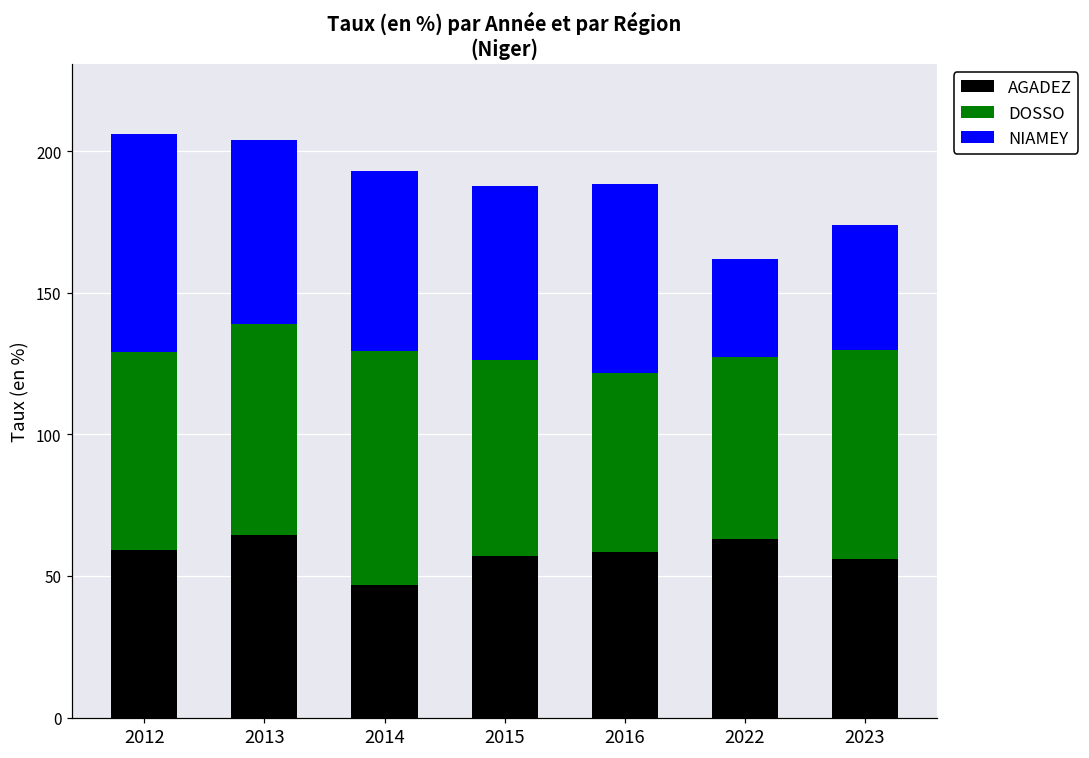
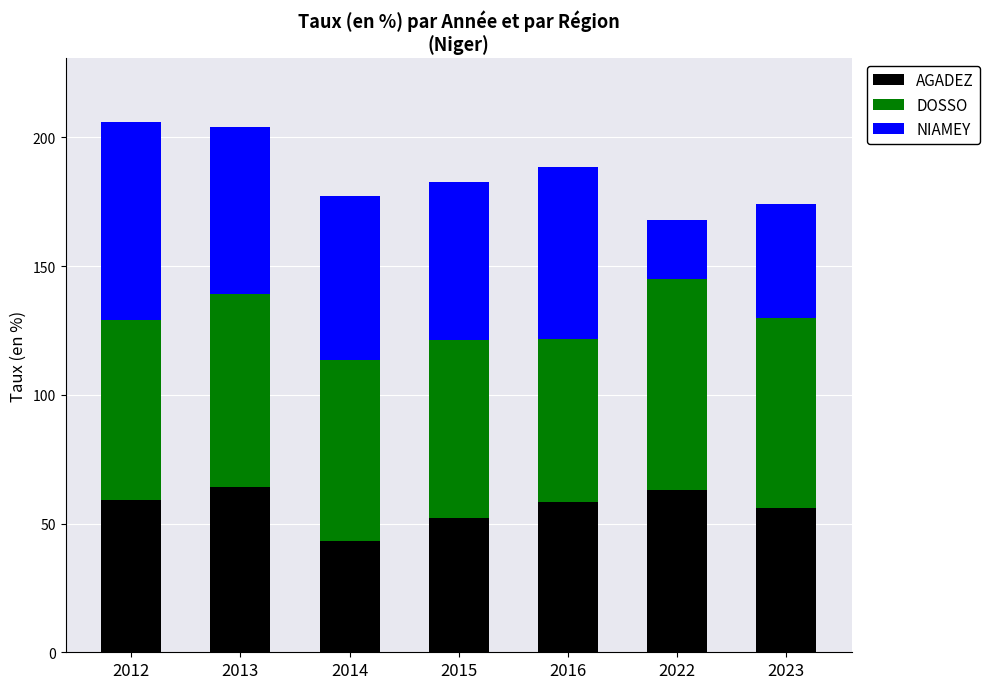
AGADEZ, 2014: 47 -> 43
DOSSO, 2014: 83 -> 70
AGADEZ, 2015: 57 -> 52
DOSSO, 2022: 64 -> 82
NIAMEY, 2022: 35 -> 23
